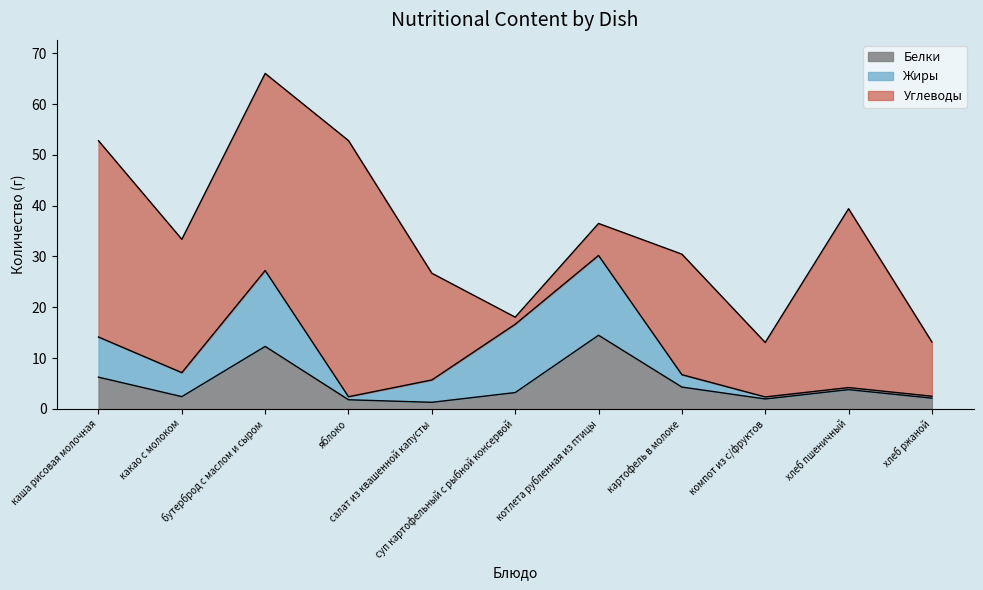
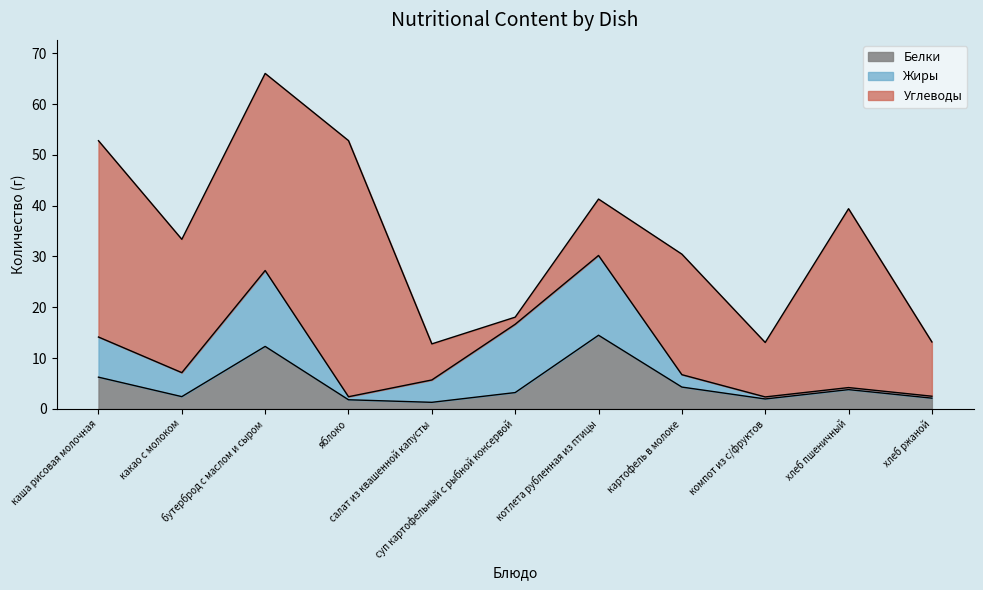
Углеводы, салат из квашенной капусты: 21 -> 7
Углеводы, котлета рубленная из птицы: 6 -> 11
